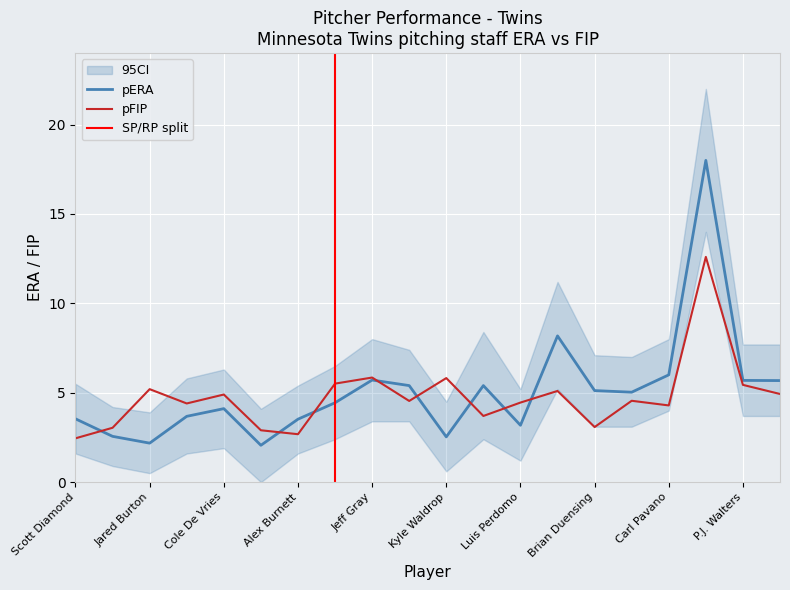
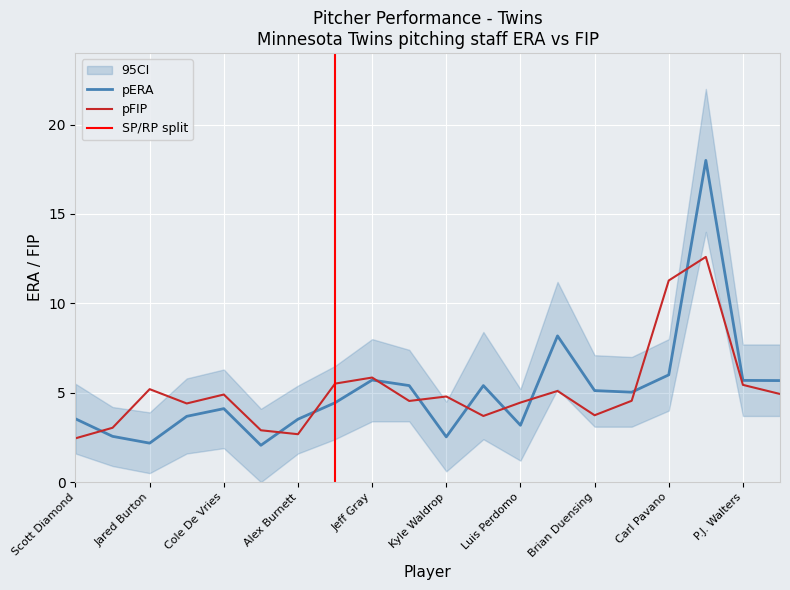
pFIP, Kyle Waldrop: 5.8 -> 4.8
pFIP, Brian Duensing: 3.1 -> 3.7
pFIP, Carl Pavano: 4.3 -> 11.3
